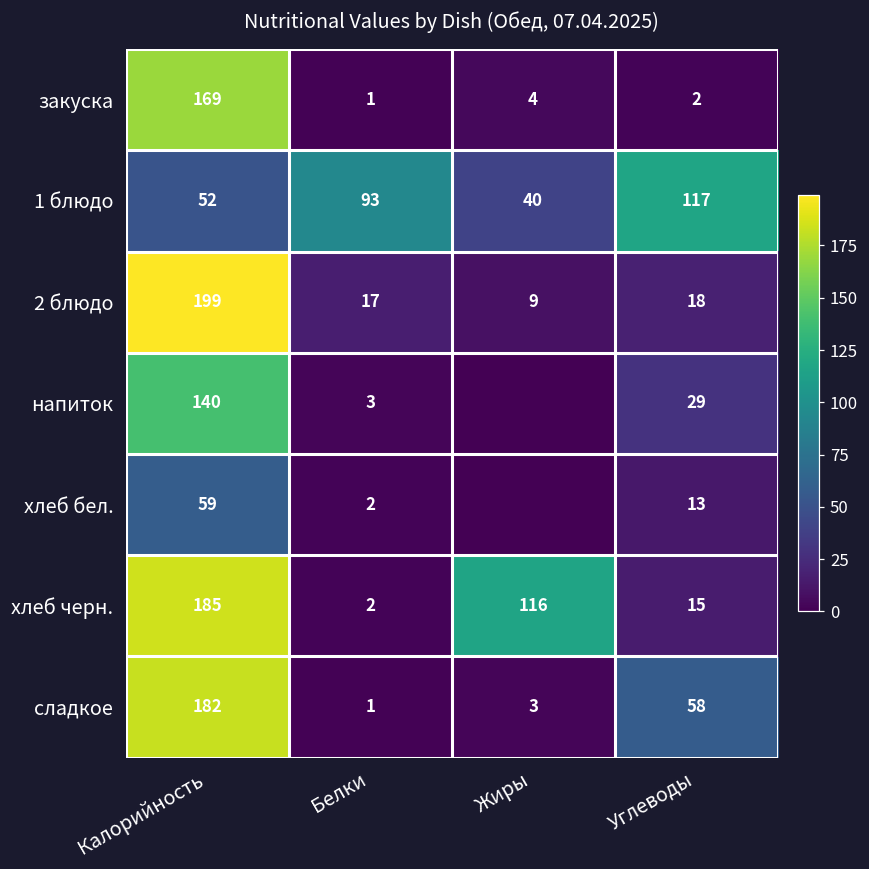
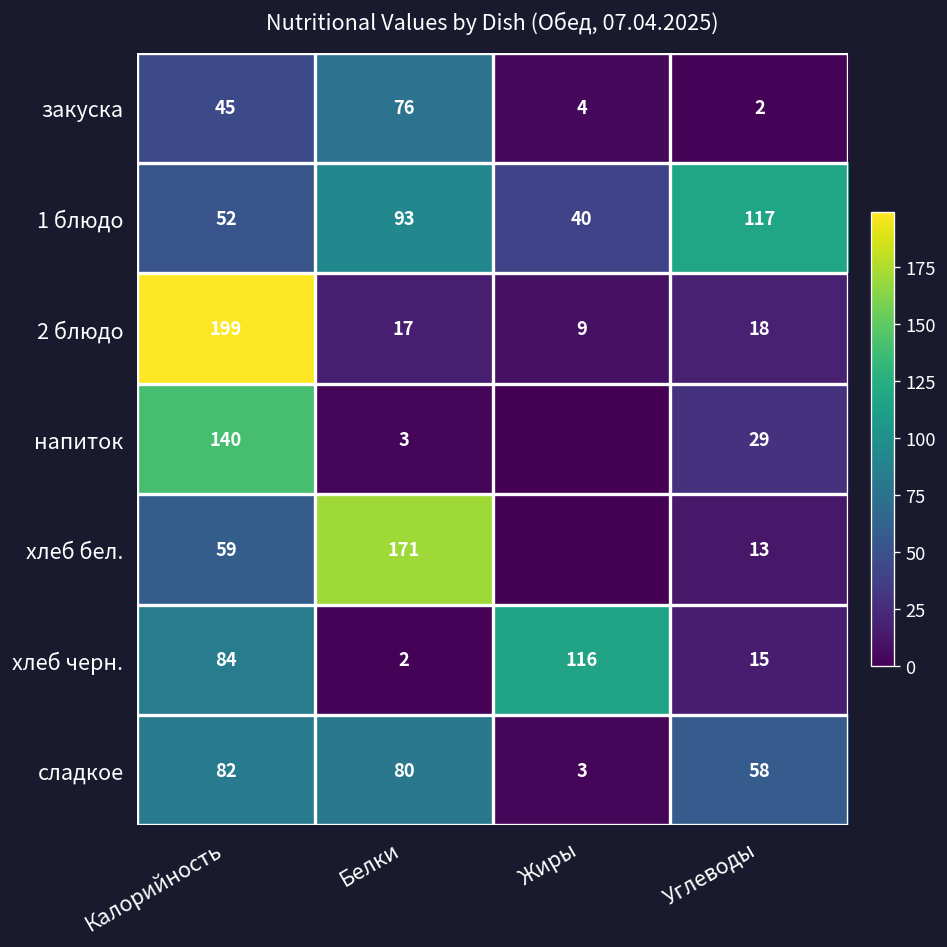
закуска, Калорийность: 169 -> 45
закуска, Белки: 1 -> 76
хлеб бел., Белки: 2 -> 171
хлеб черн., Калорийность: 185 -> 84
сладкое, Калорийность: 182 -> 82
сладкое, Белки: 1 -> 80
